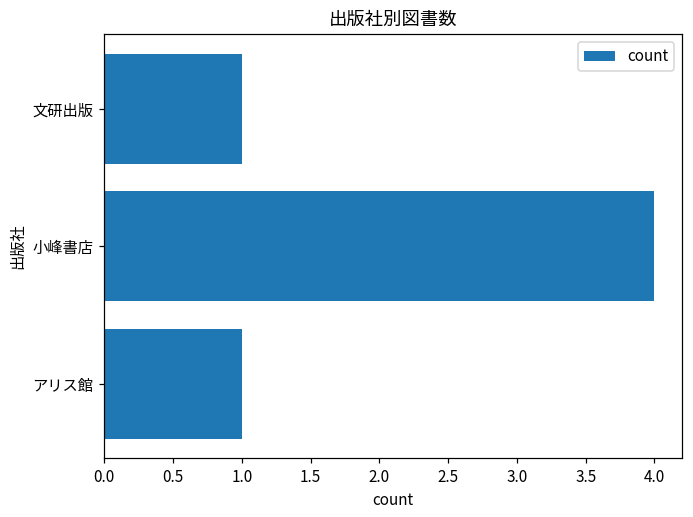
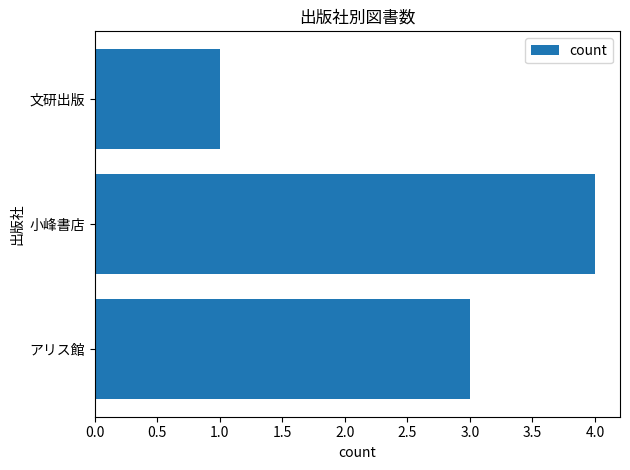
アリス館: 1 -> 3
